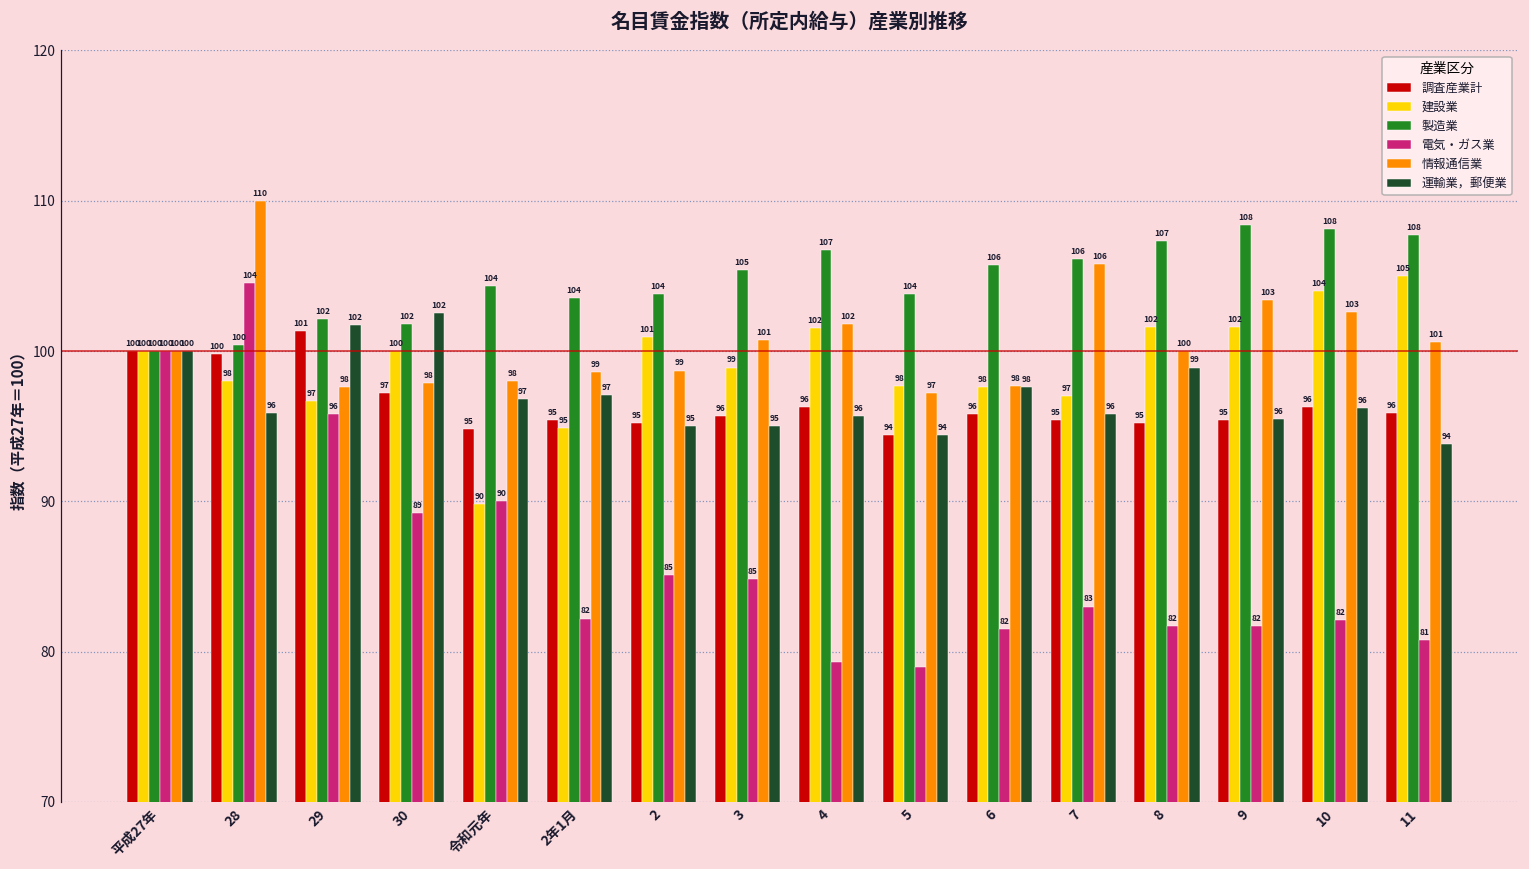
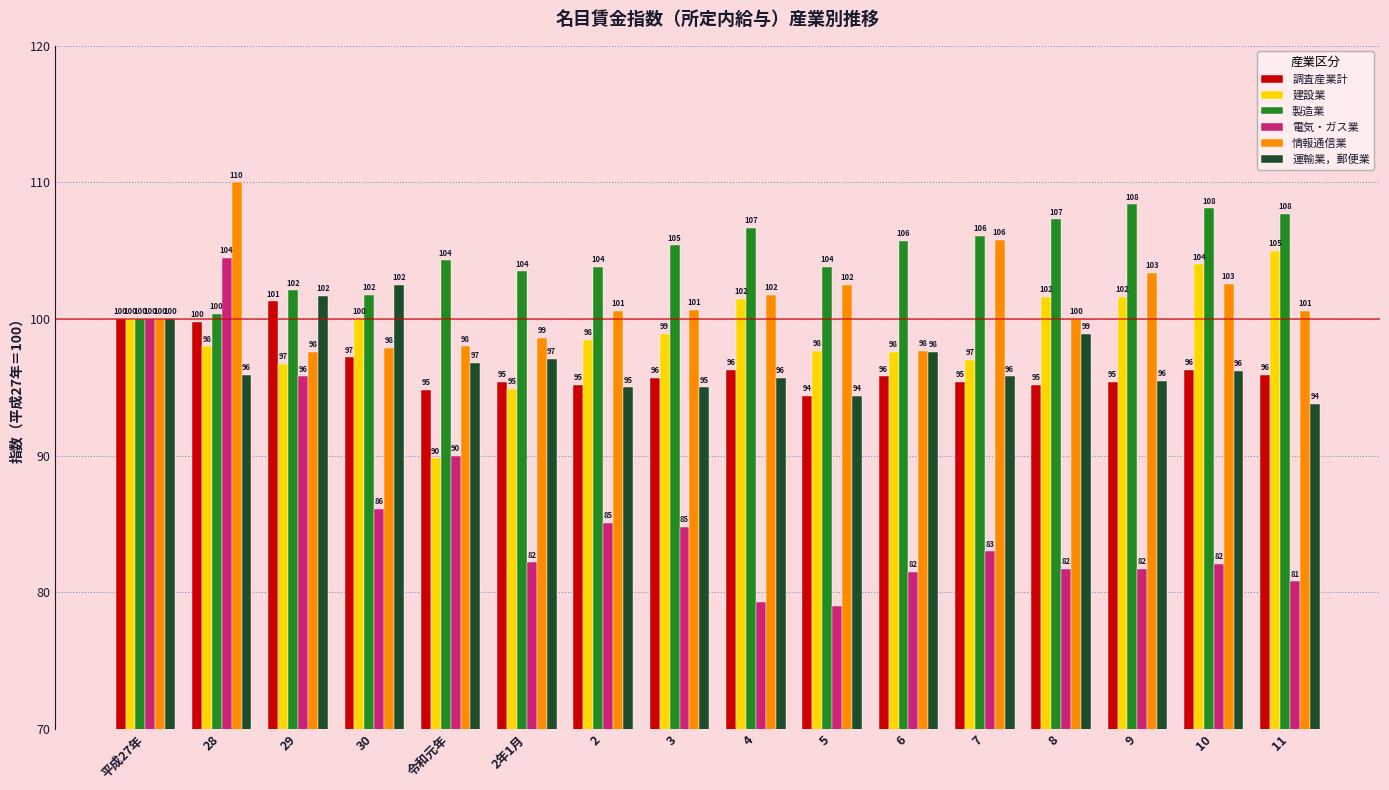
電気・ガス業, 30: 89 -> 86
建設業, 2: 101 -> 98
情報通信業, 2: 99 -> 101
情報通信業, 5: 97 -> 102
